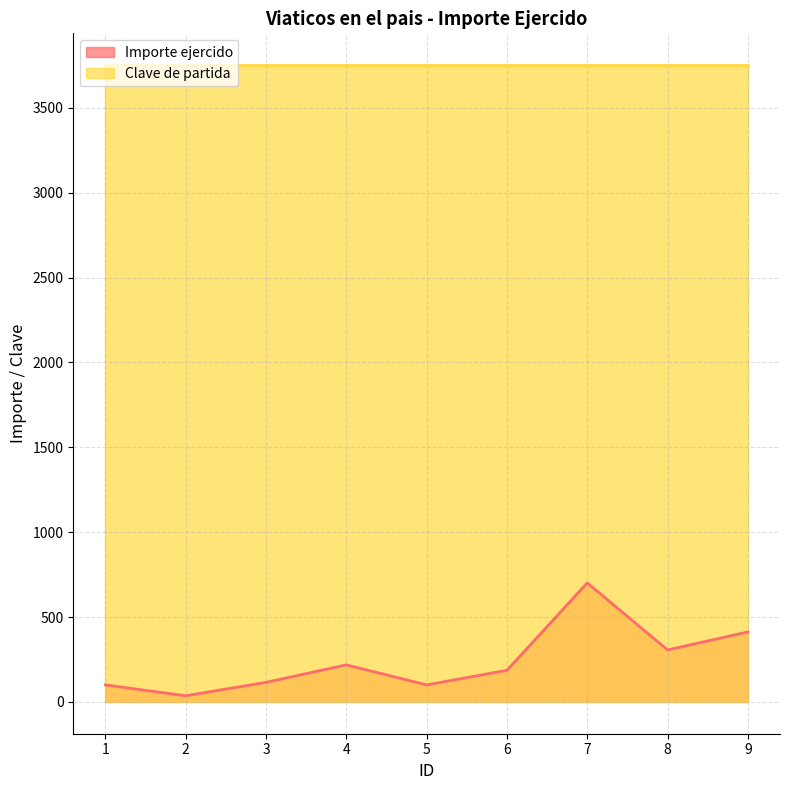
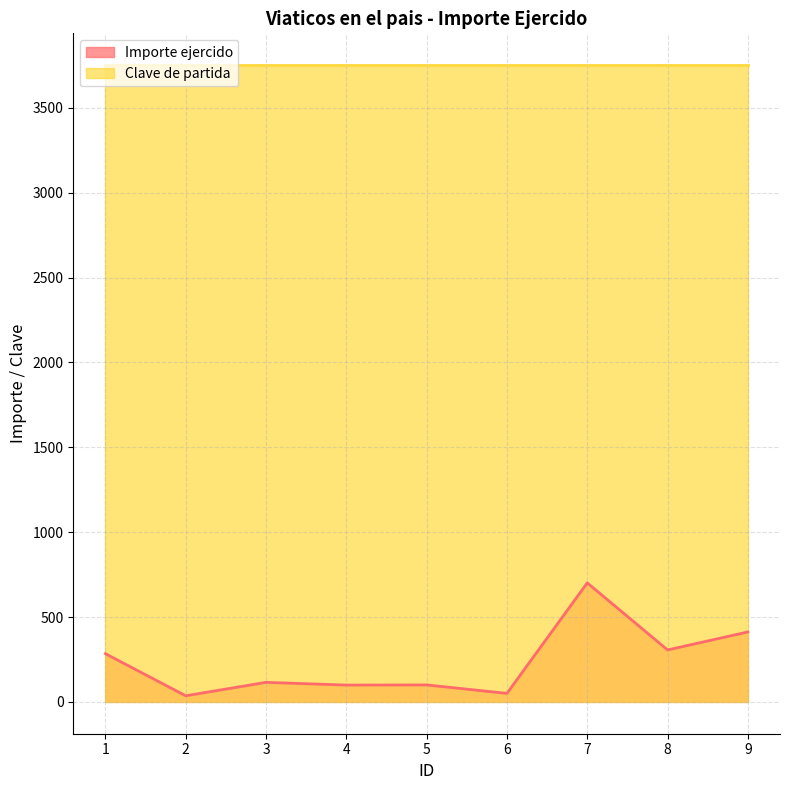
Importe ejercido, 1: 100 -> 280
Importe ejercido, 4: 220 -> 100
Importe ejercido, 6: 190 -> 50
